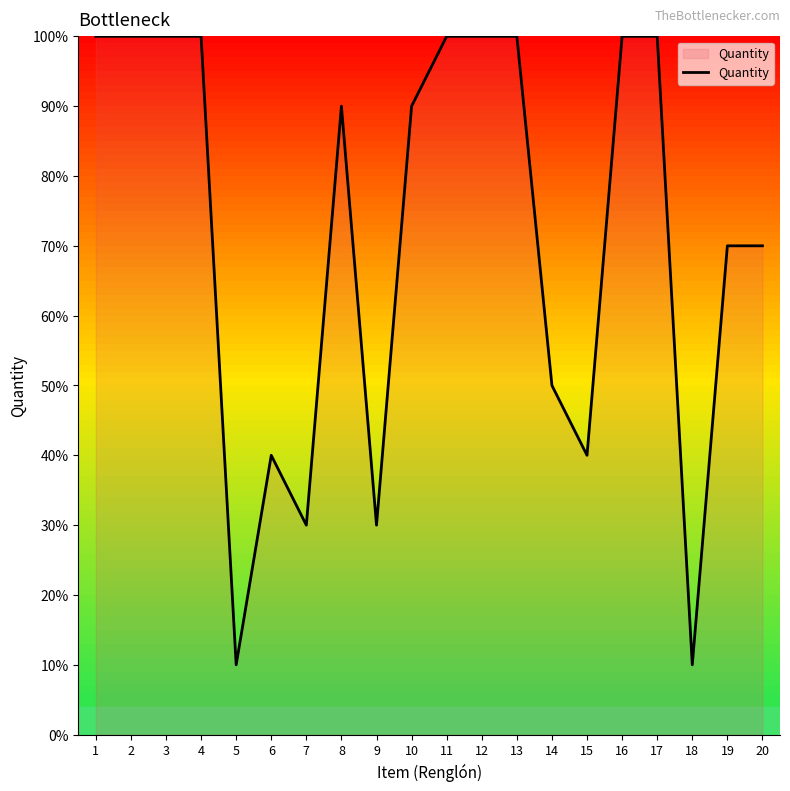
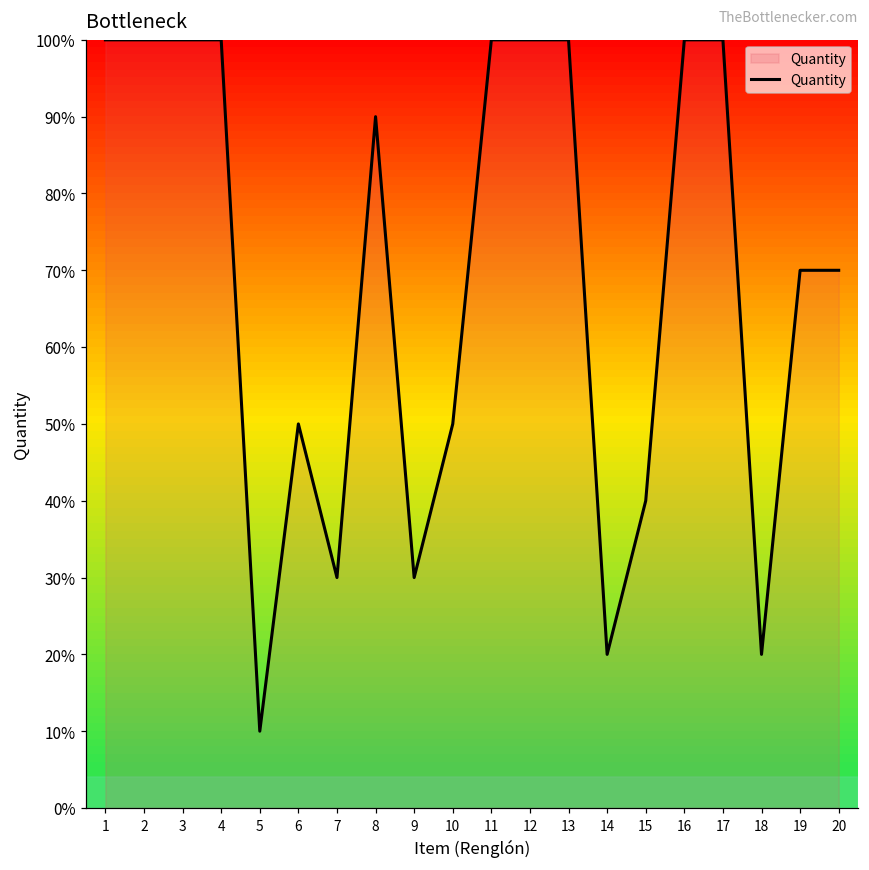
6: 40% -> 50%
10: 90% -> 50%
14: 50% -> 20%
18: 10% -> 20%
